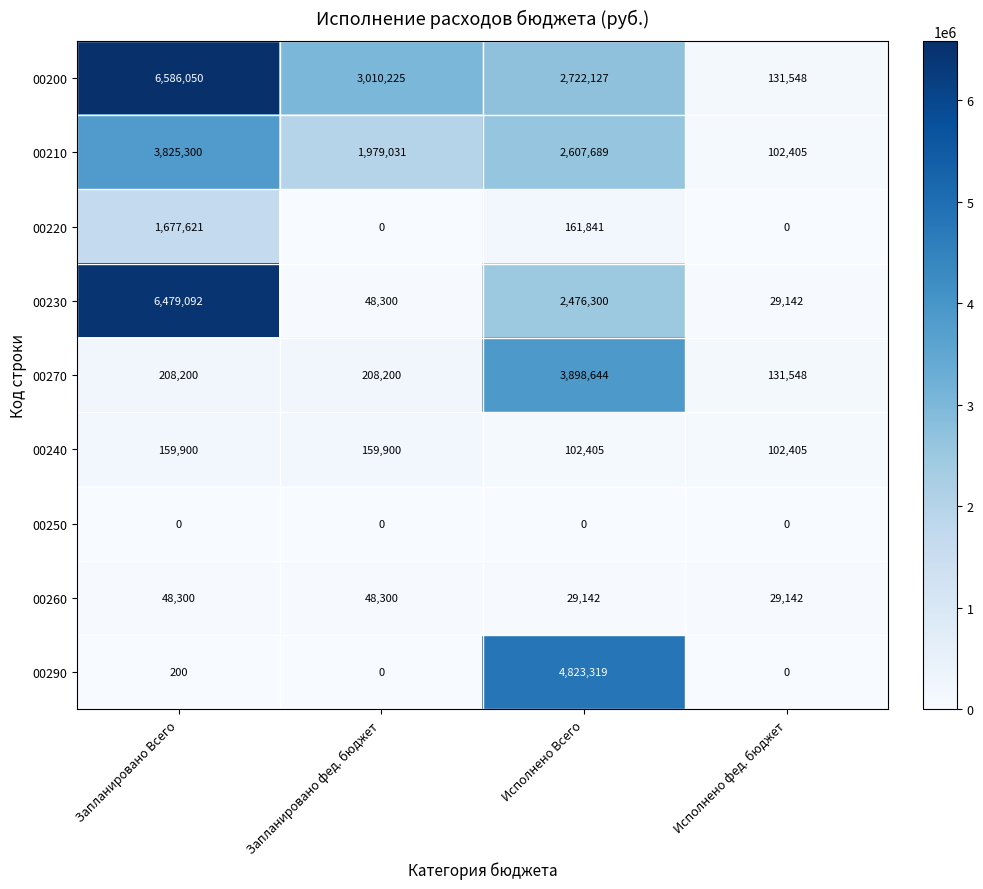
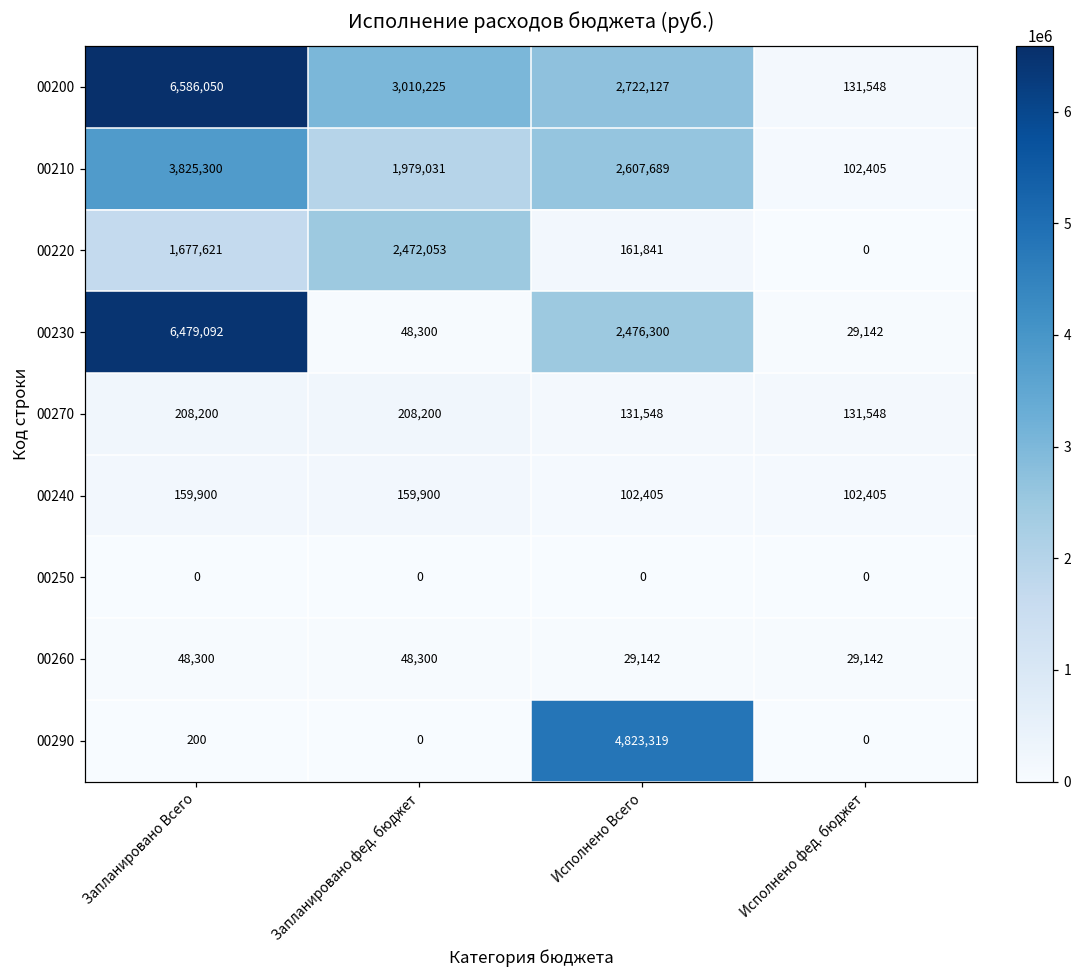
00220, Запланировано фед. бюджет: 0 -> 2,472,053
00270, Исполнено Всего: 3,898,644 -> 131,548
